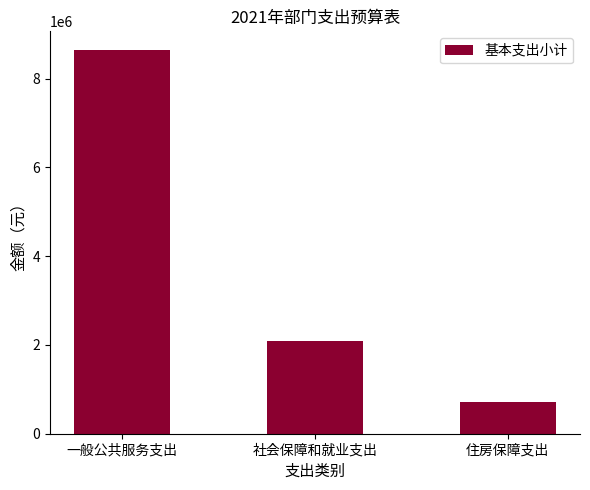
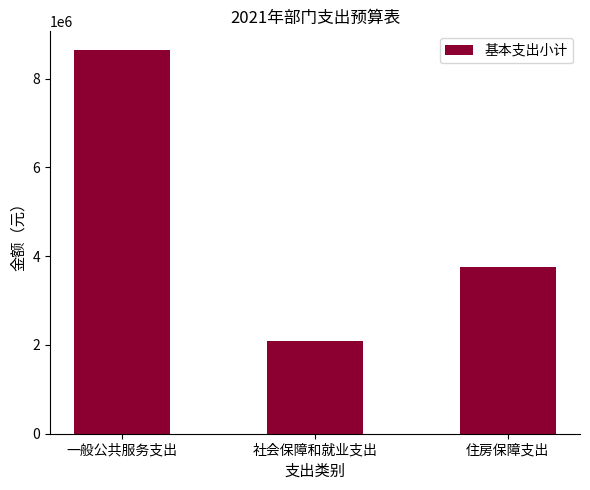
住房保障支出: 700000 -> 3800000
